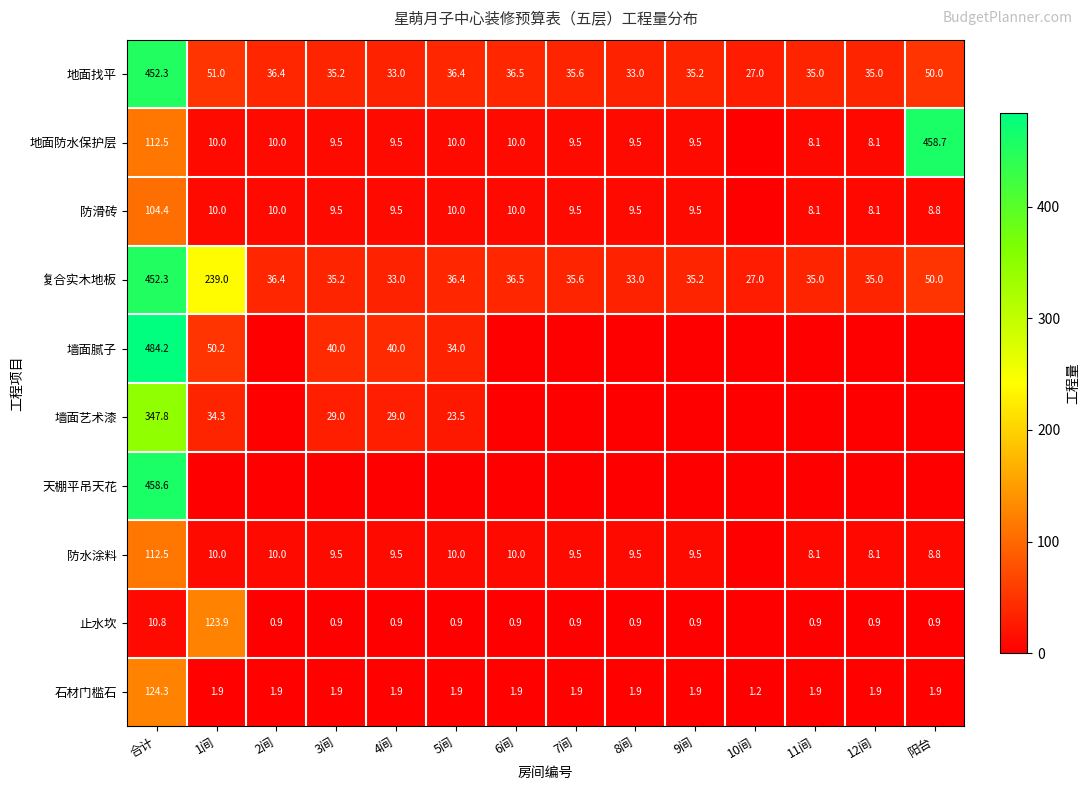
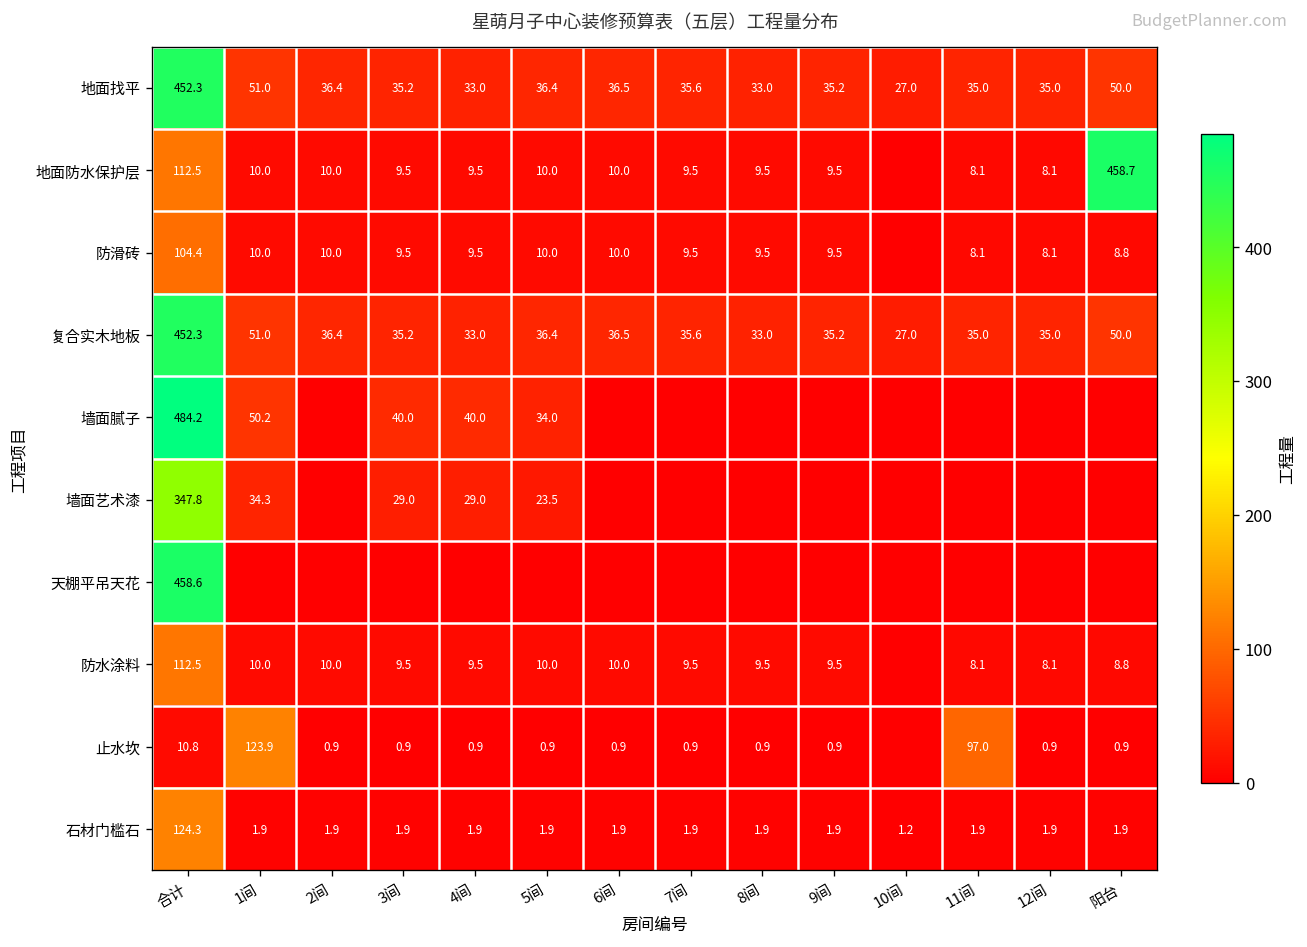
复合实木地板, 1间: 239.0 -> 51.0
止水坎, 11间: 0.9 -> 97.0
